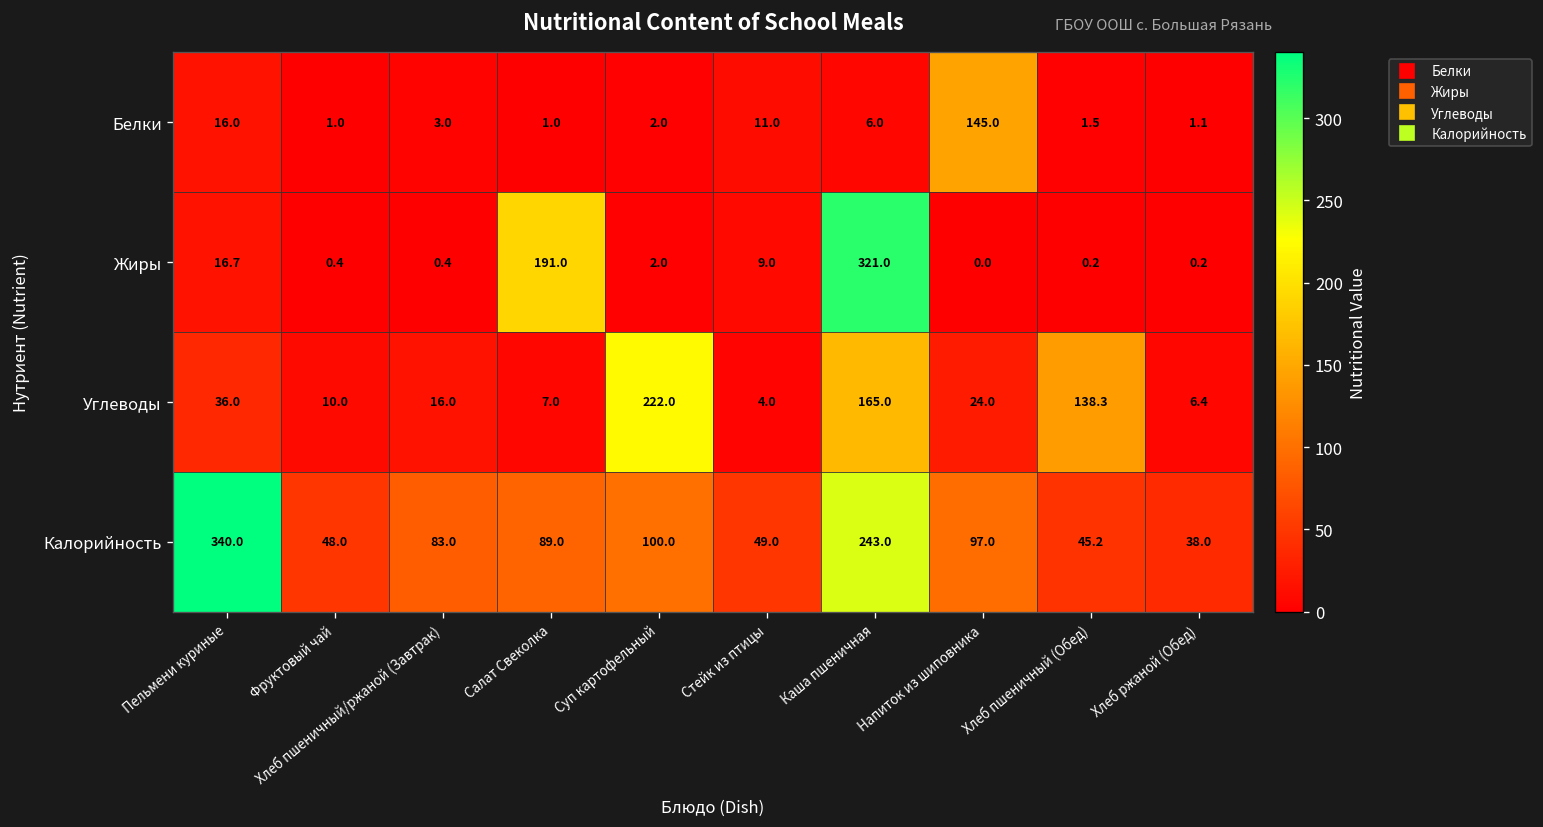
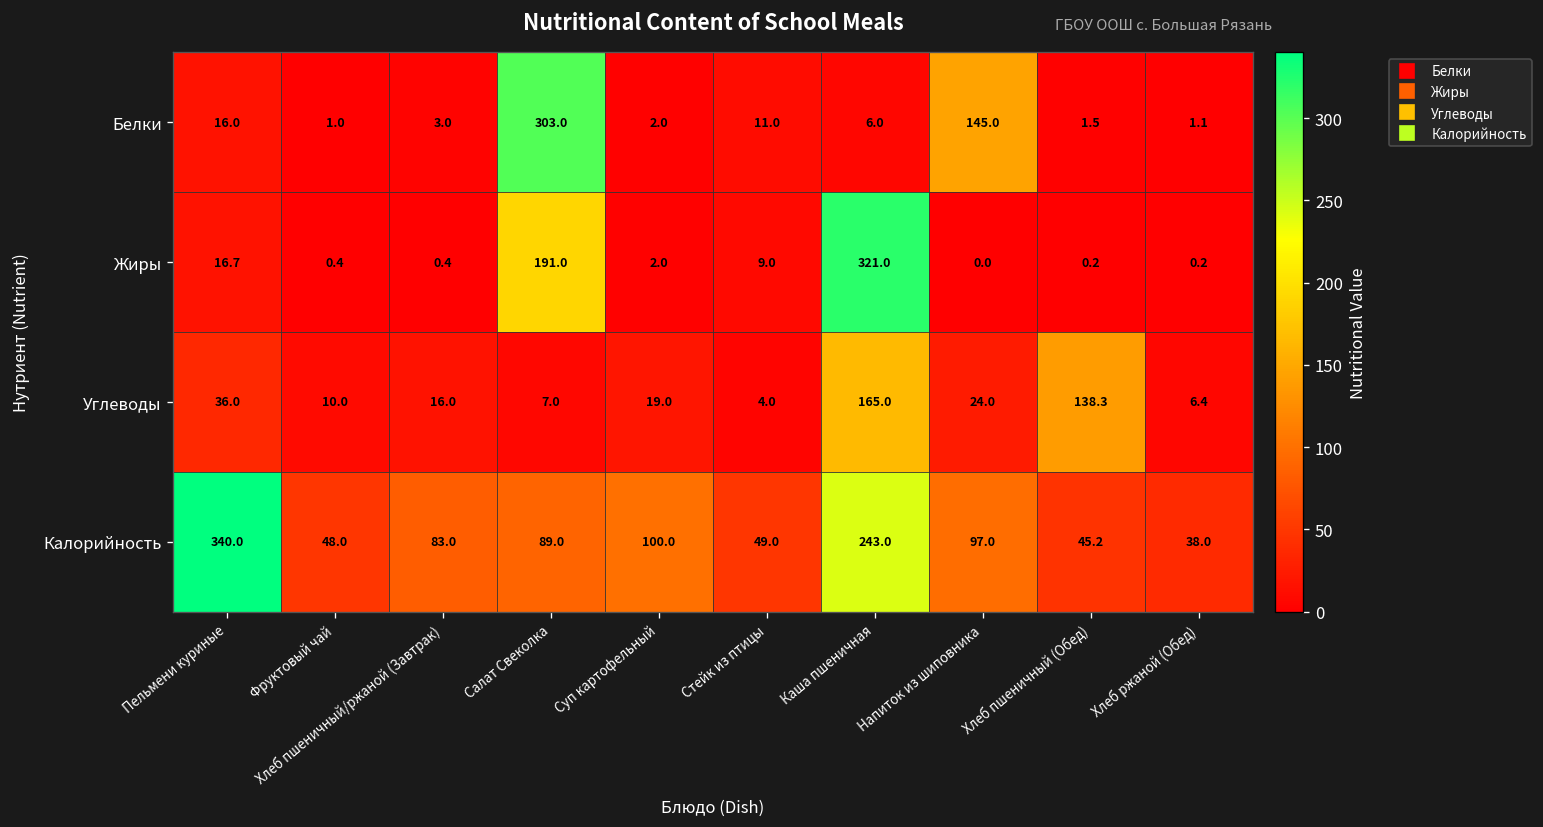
Белки, Салат Свеколка: 1.0 -> 303.0
Углеводы, Суп картофельный: 222.0 -> 19.0
